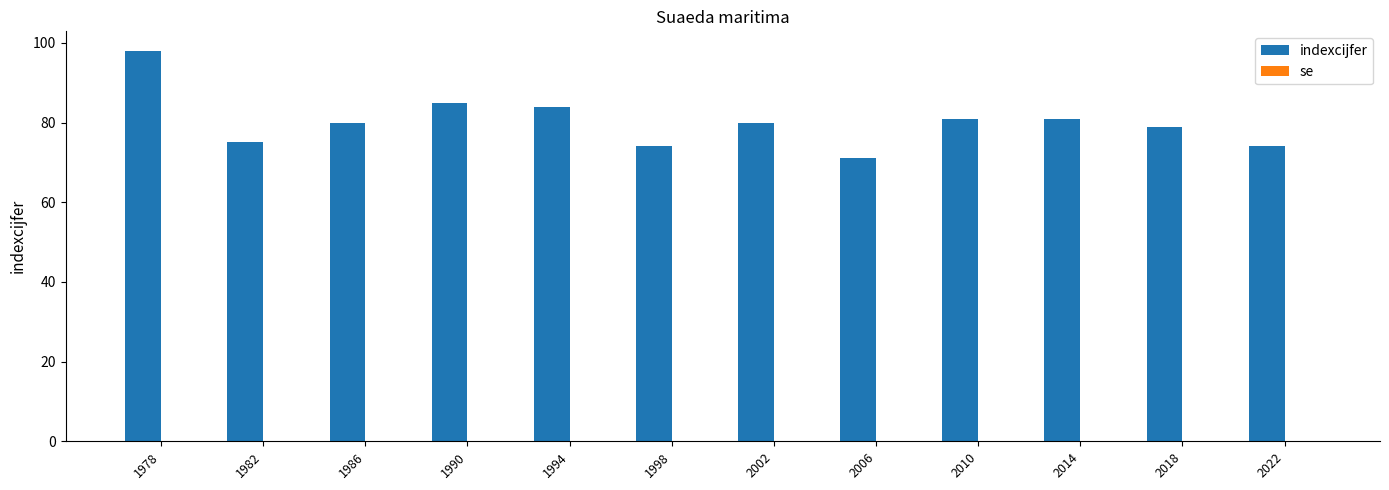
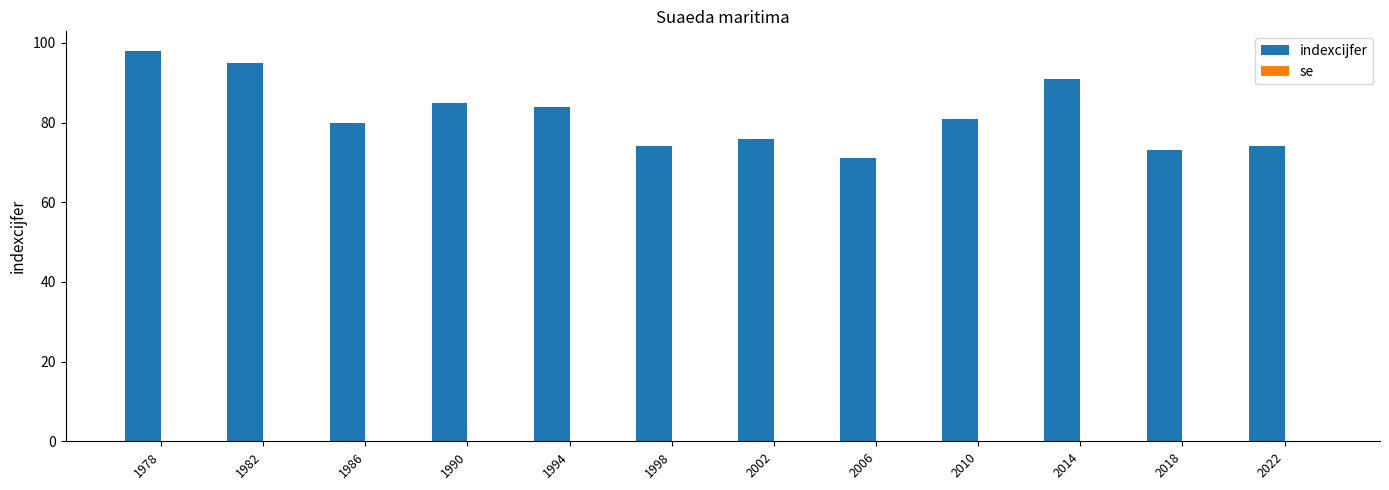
indexcijfer, 1982: 75 -> 95
indexcijfer, 2002: 80 -> 76
indexcijfer, 2014: 81 -> 91
indexcijfer, 2018: 79 -> 73
